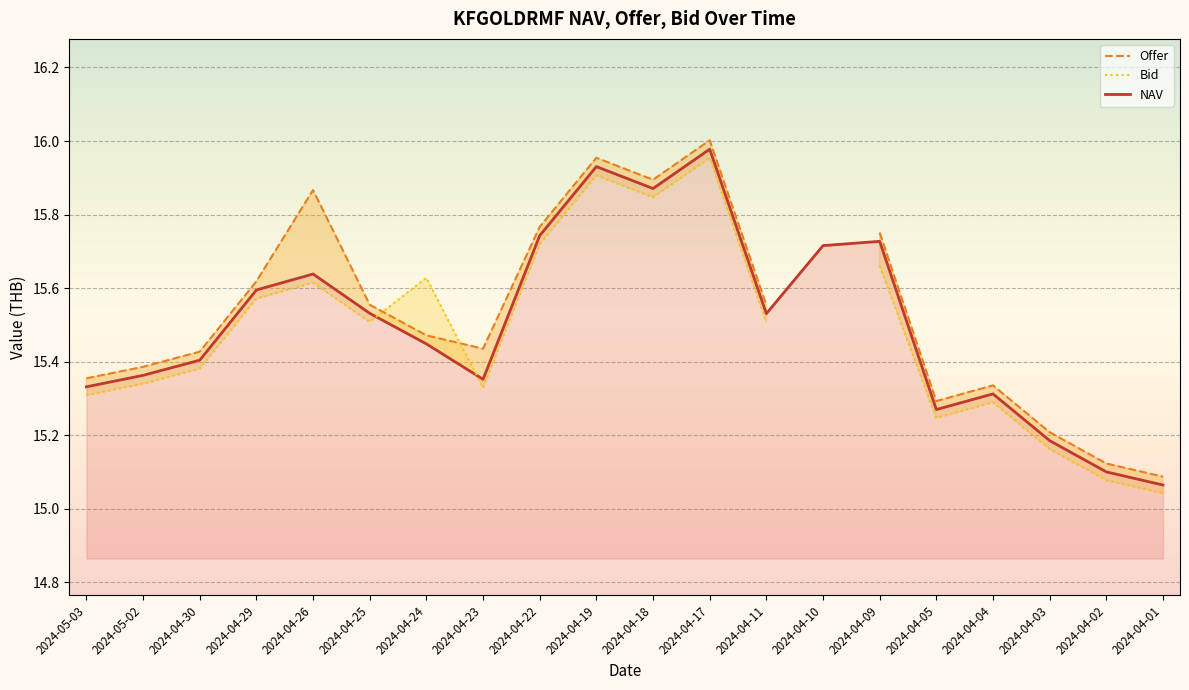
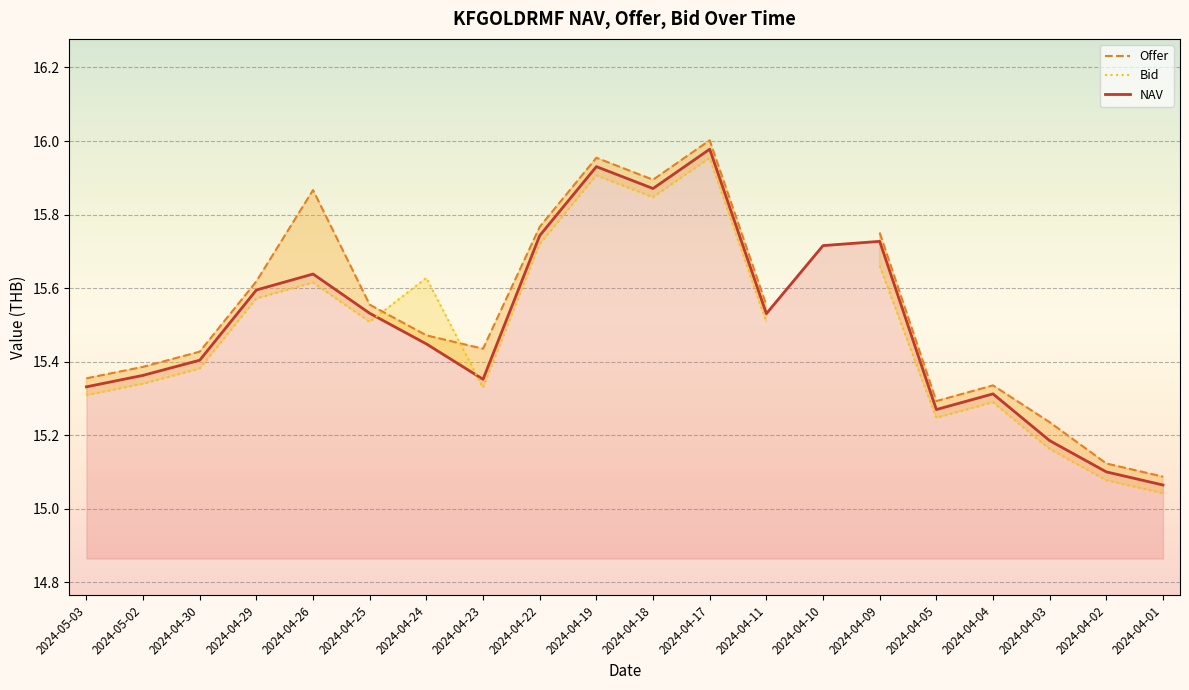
Offer, 2024-04-03: 15.21 -> 15.24
